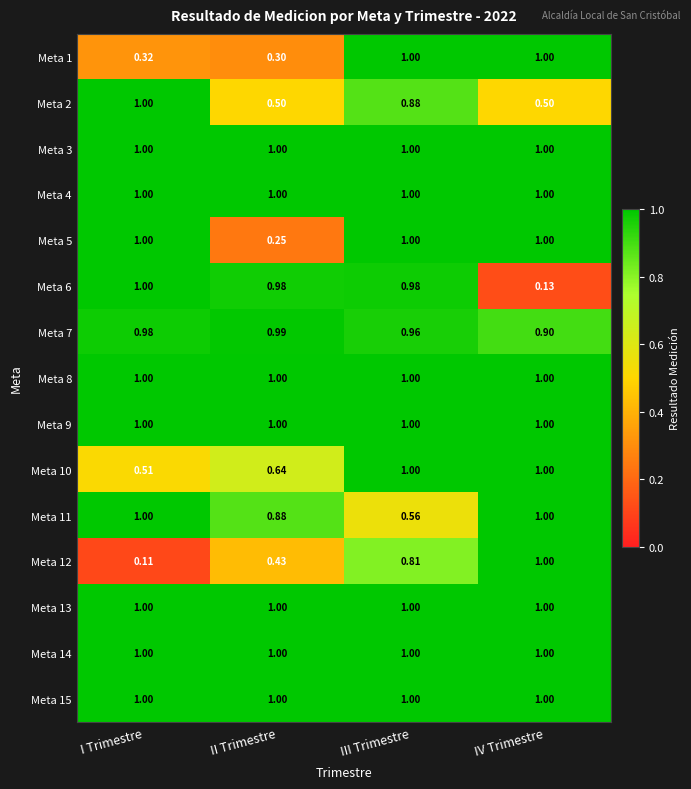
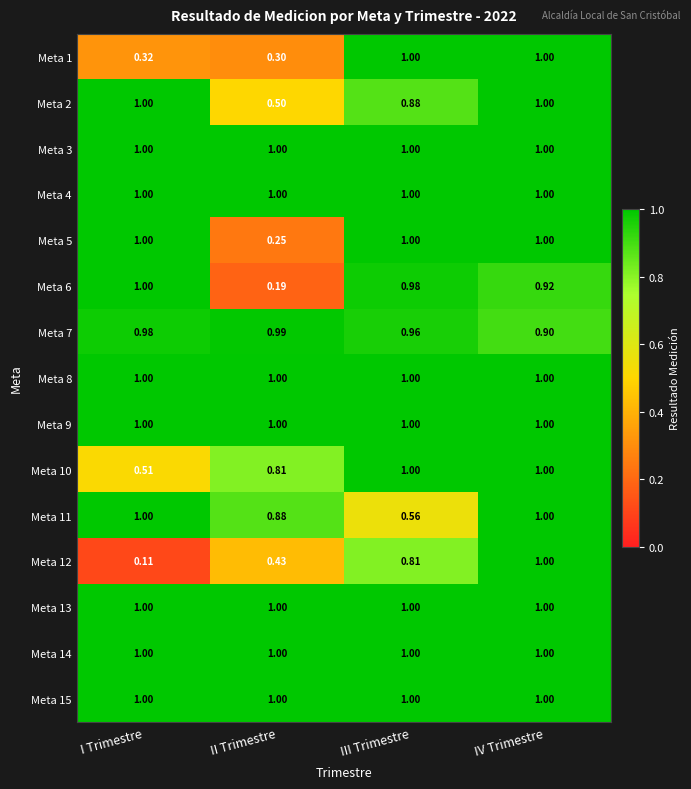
Meta 2, IV Trimestre: 0.50 -> 1.00
Meta 6, II Trimestre: 0.98 -> 0.19
Meta 6, IV Trimestre: 0.13 -> 0.92
Meta 10, II Trimestre: 0.64 -> 0.81
